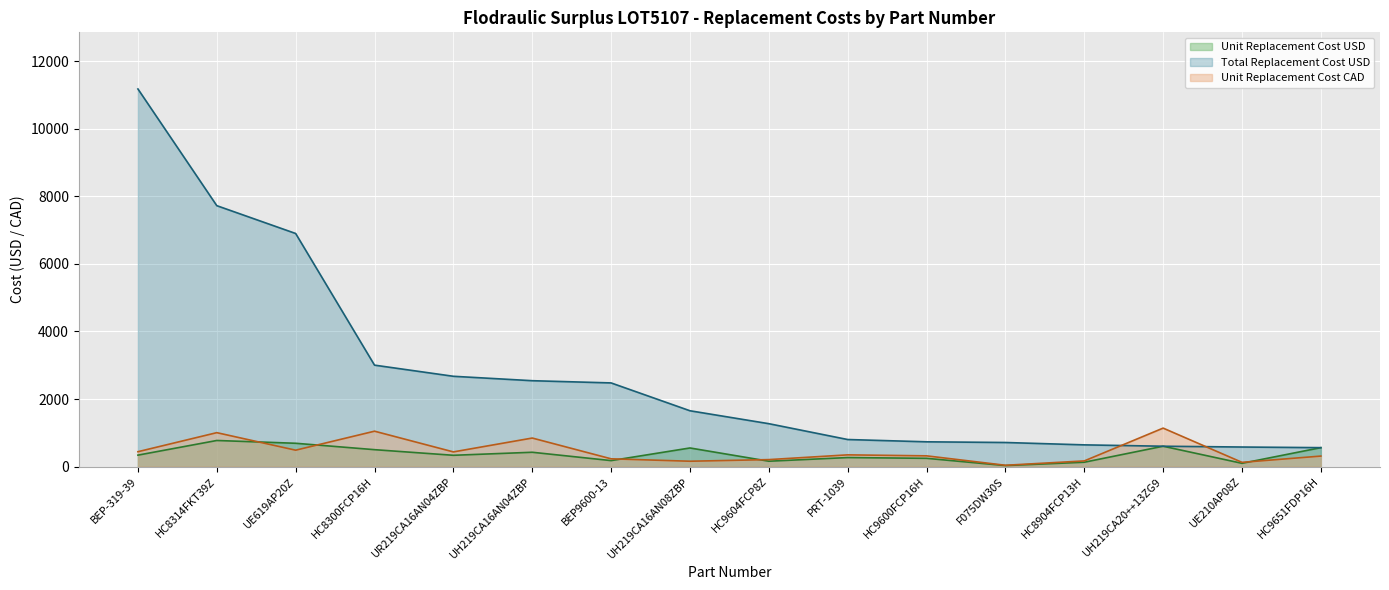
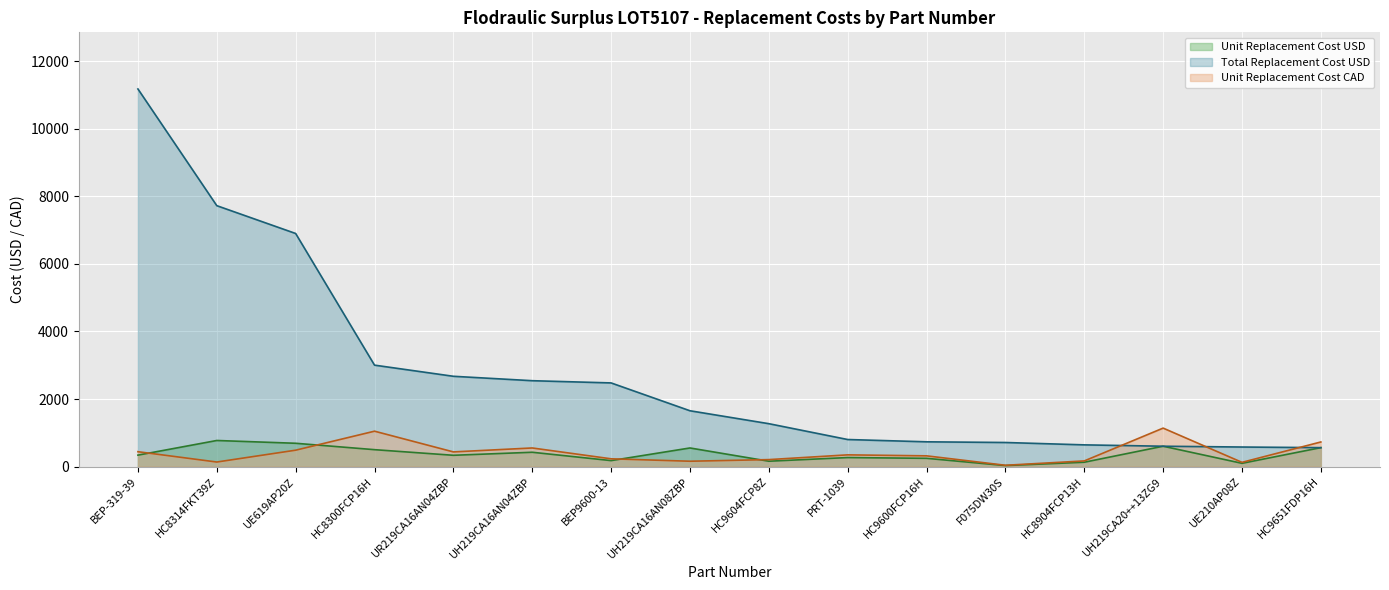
Unit Replacement Cost CAD, HC8314FKT39Z: 1000 -> 100
Unit Replacement Cost CAD, UH219CA16AN04ZBP: 800 -> 600
Unit Replacement Cost CAD, HC9651FDP16H: 300 -> 700
